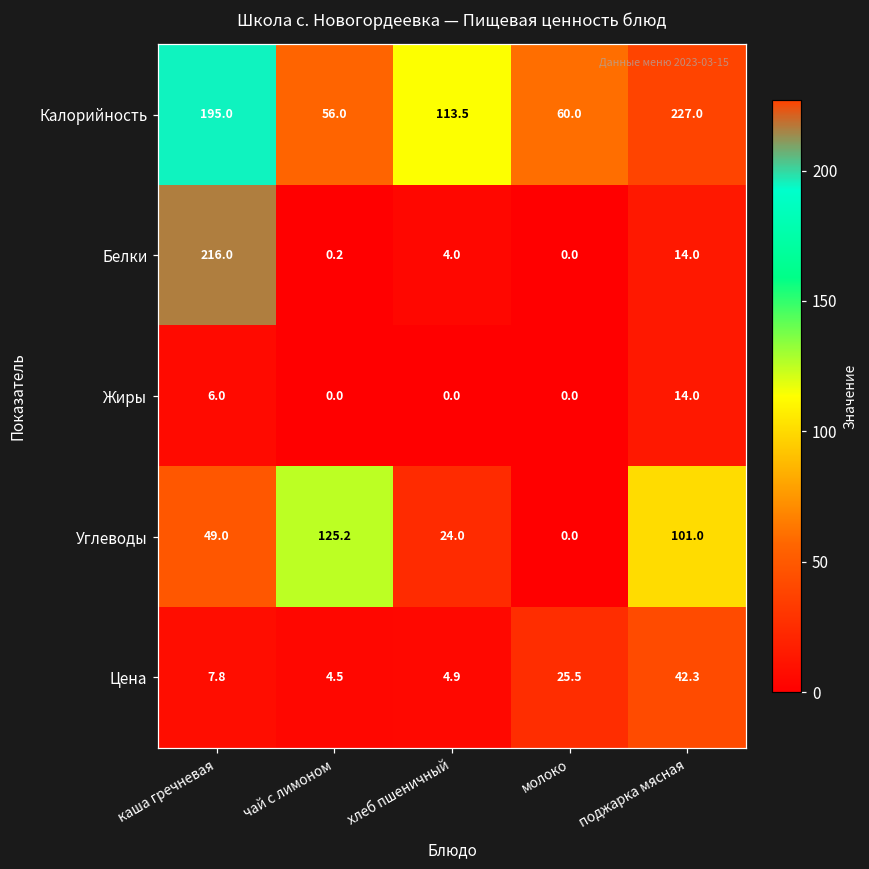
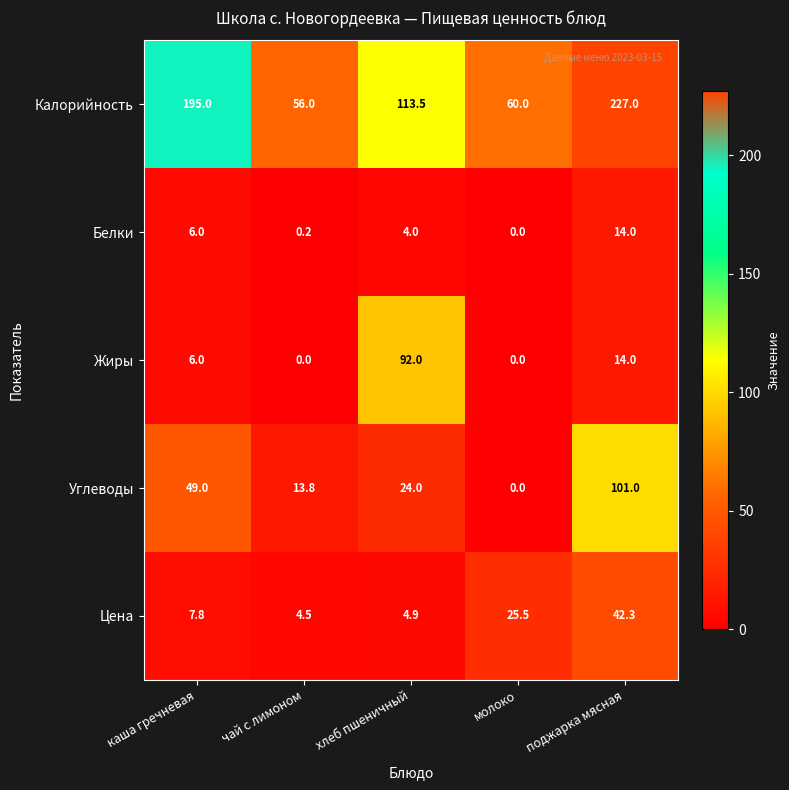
Белки, каша гречневая: 216.0 -> 6.0
Жиры, хлеб пшеничный: 0.0 -> 92.0
Углеводы, чай с лимоном: 125.2 -> 13.8
